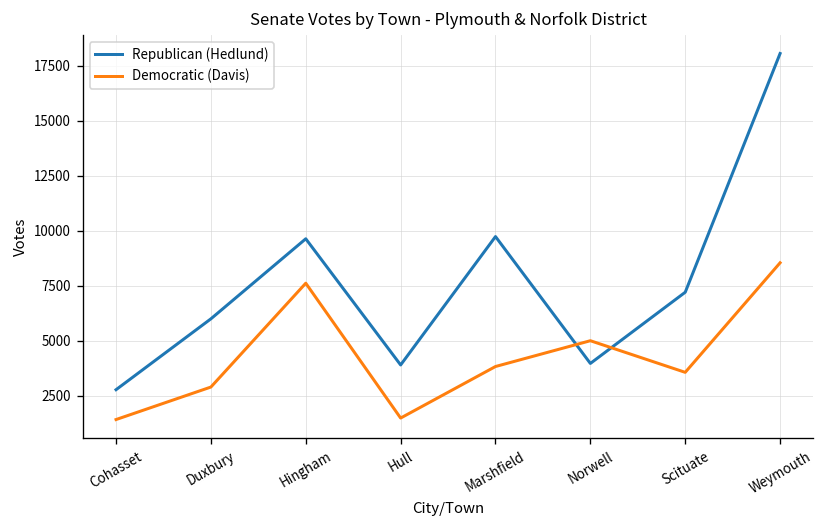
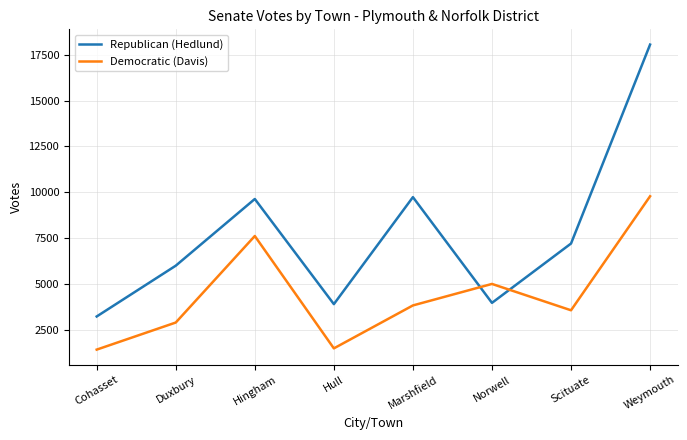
Republican (Hedlund), Cohasset: 2800 -> 3200
Democratic (Davis), Weymouth: 8500 -> 9800
